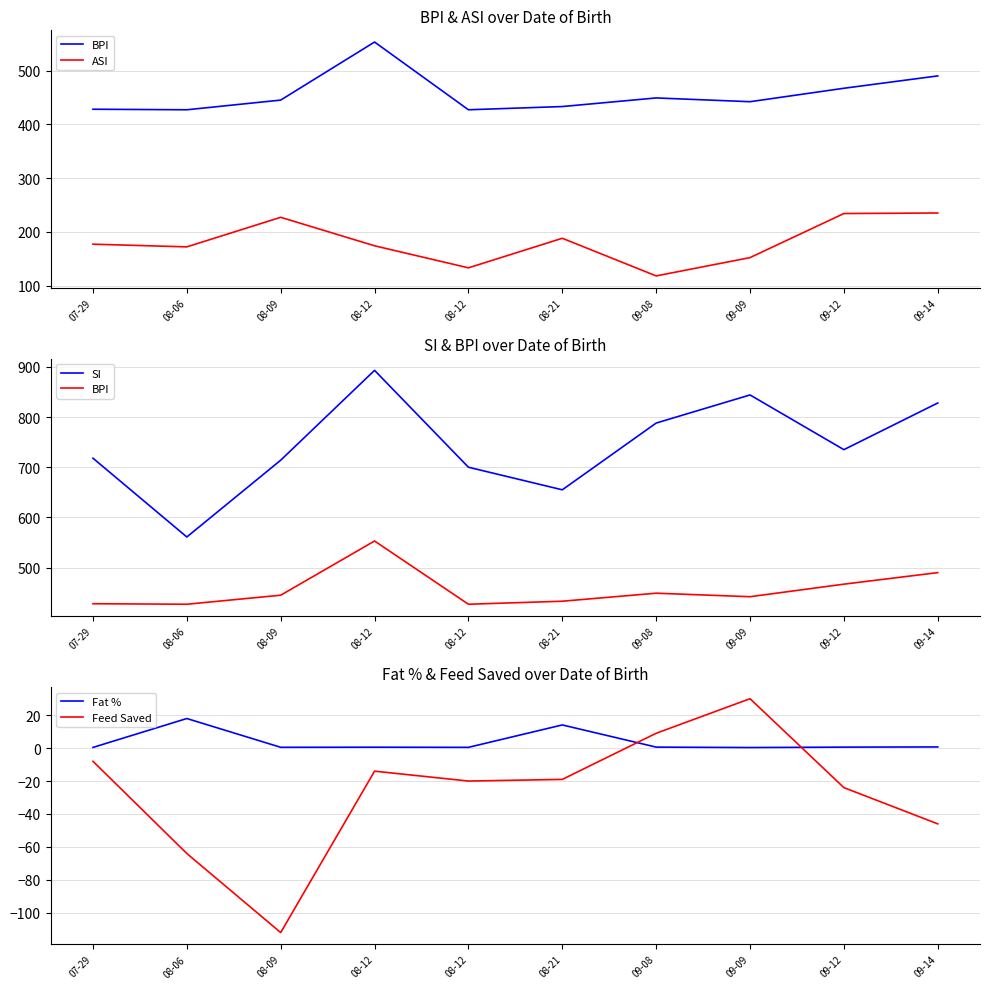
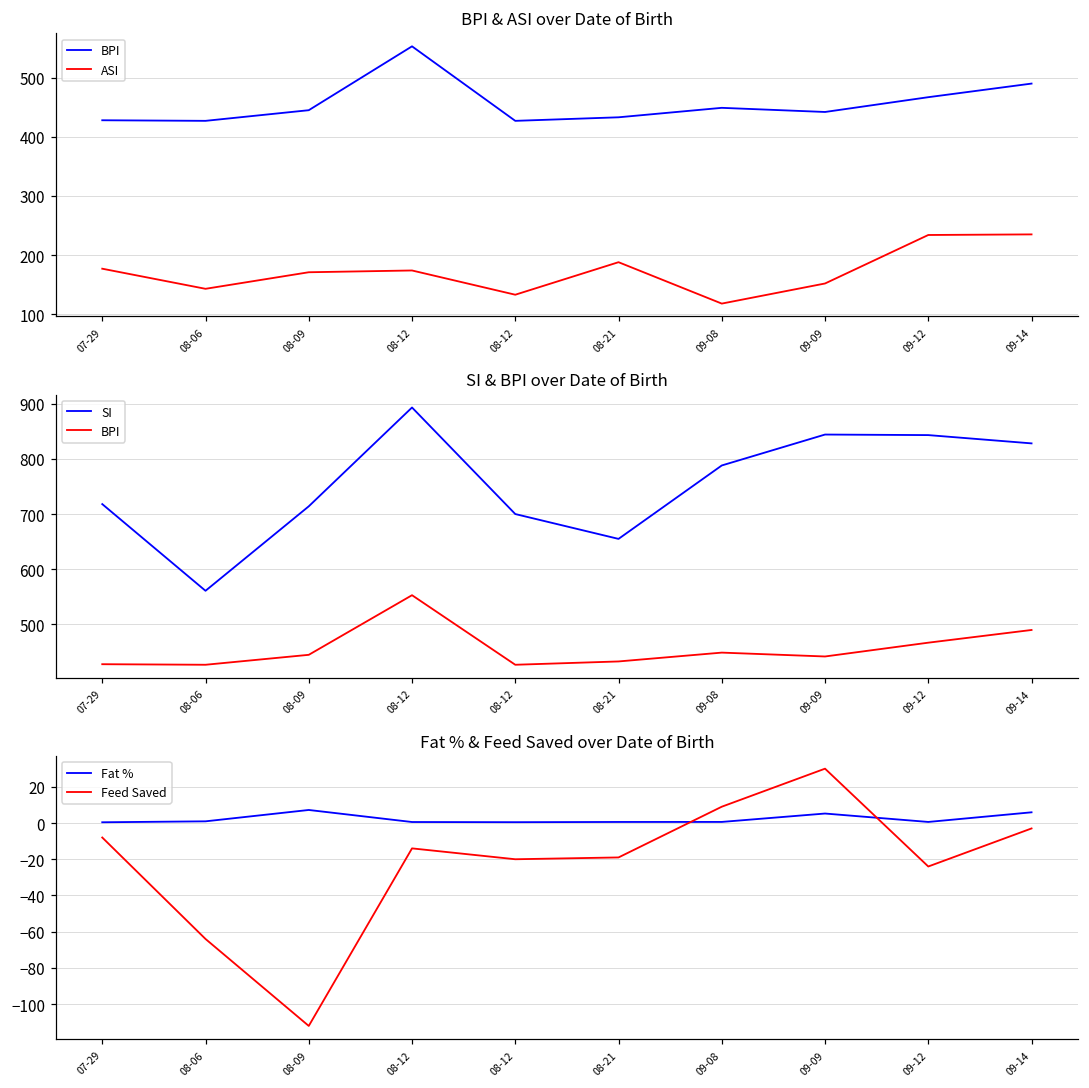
BPI & ASI over Date of Birth, ASI, 08-06: 170 -> 140
BPI & ASI over Date of Birth, ASI, 08-09: 230 -> 170
SI & BPI over Date of Birth, SI, 09-12: 740 -> 840
Fat % & Feed Saved over Date of Birth, Fat %, 08-06: 18 -> 1
Fat % & Feed Saved over Date of Birth, Fat %, 08-09: 0 -> 7
Fat % & Feed Saved over Date of Birth, Fat %, 08-21: 14 -> 1
Fat % & Feed Saved over Date of Birth, Fat %, 09-09: 0 -> 5
Fat % & Feed Saved over Date of Birth, Fat %, 09-14: 1 -> 6
Fat % & Feed Saved over Date of Birth, Feed Saved, 09-14: -46 -> -3
